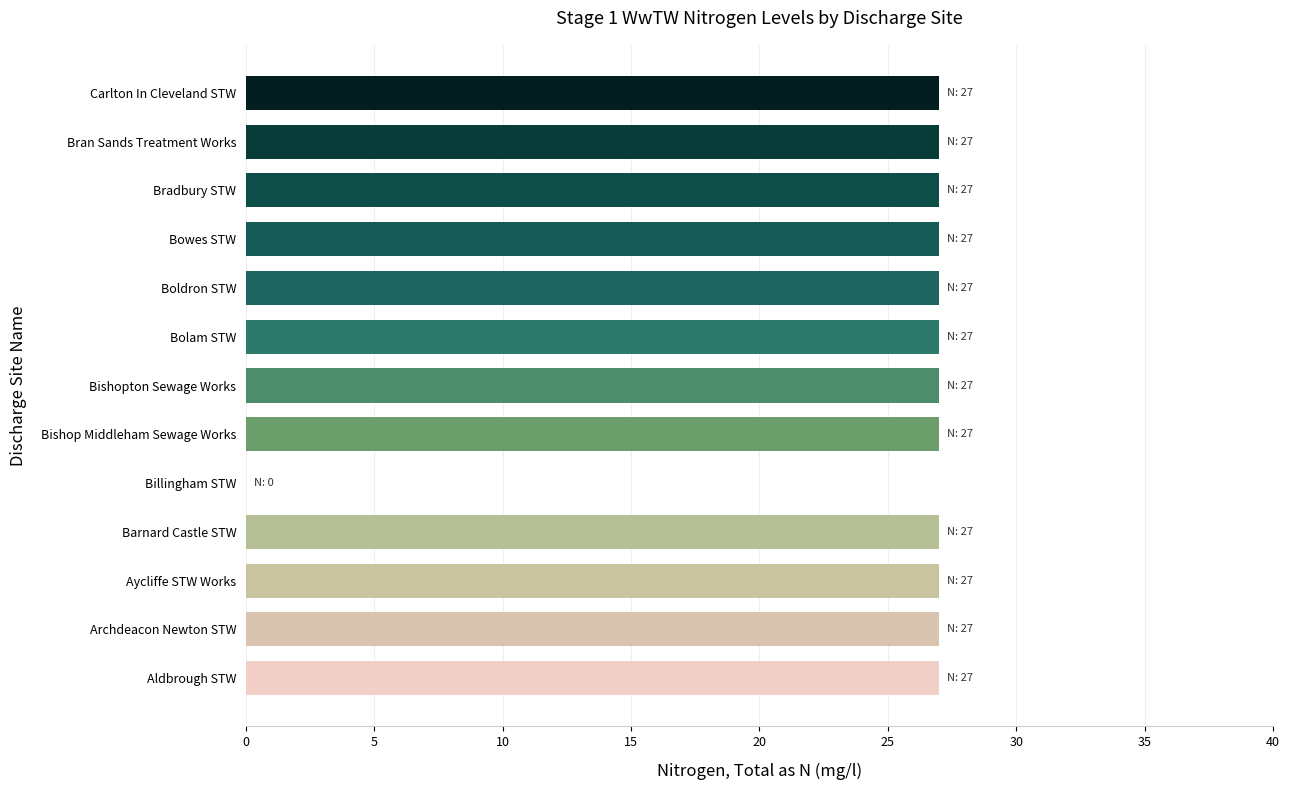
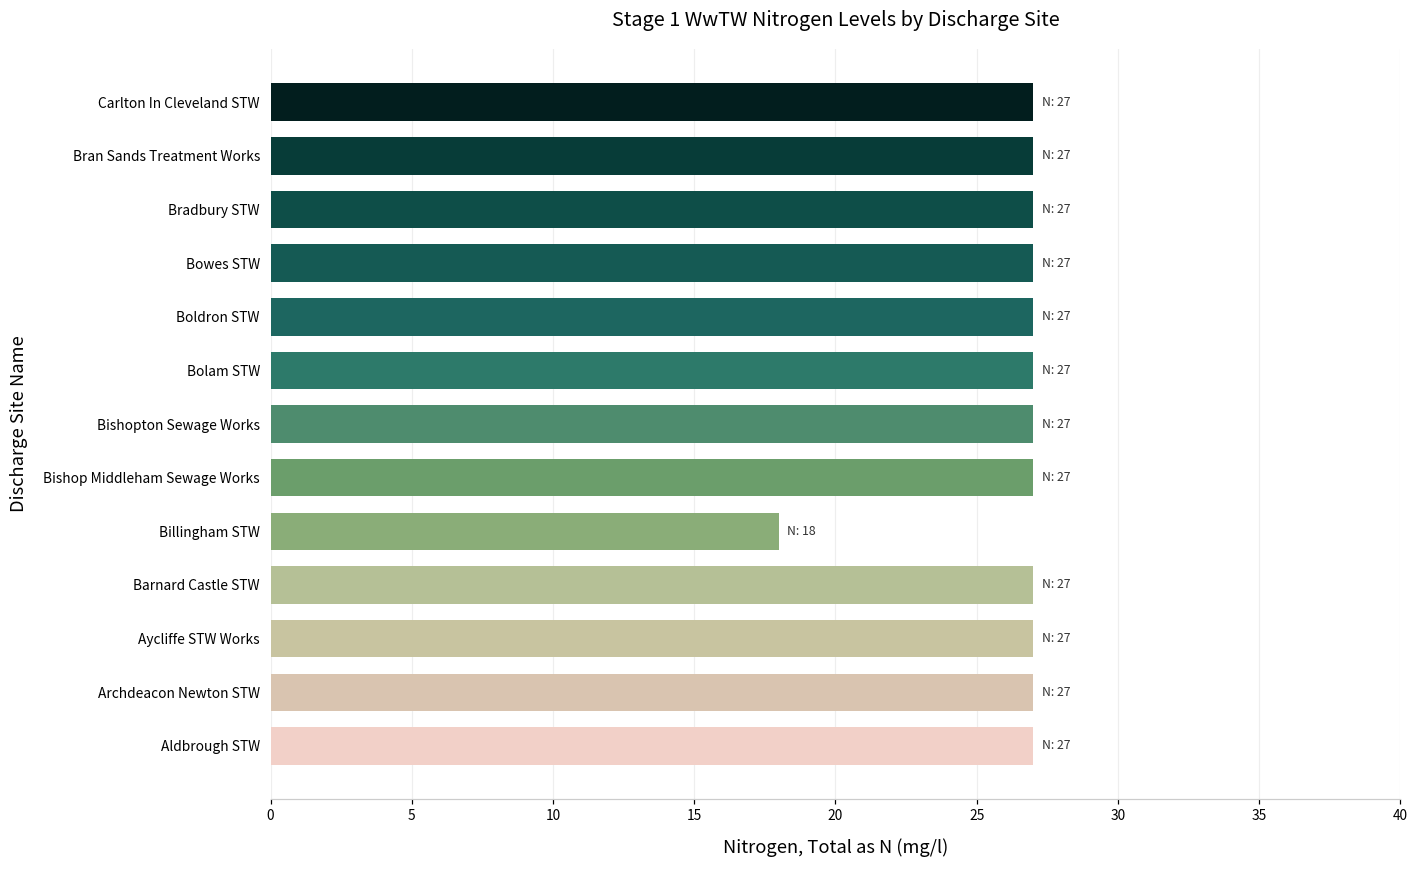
Billingham STW: 0 -> 18
